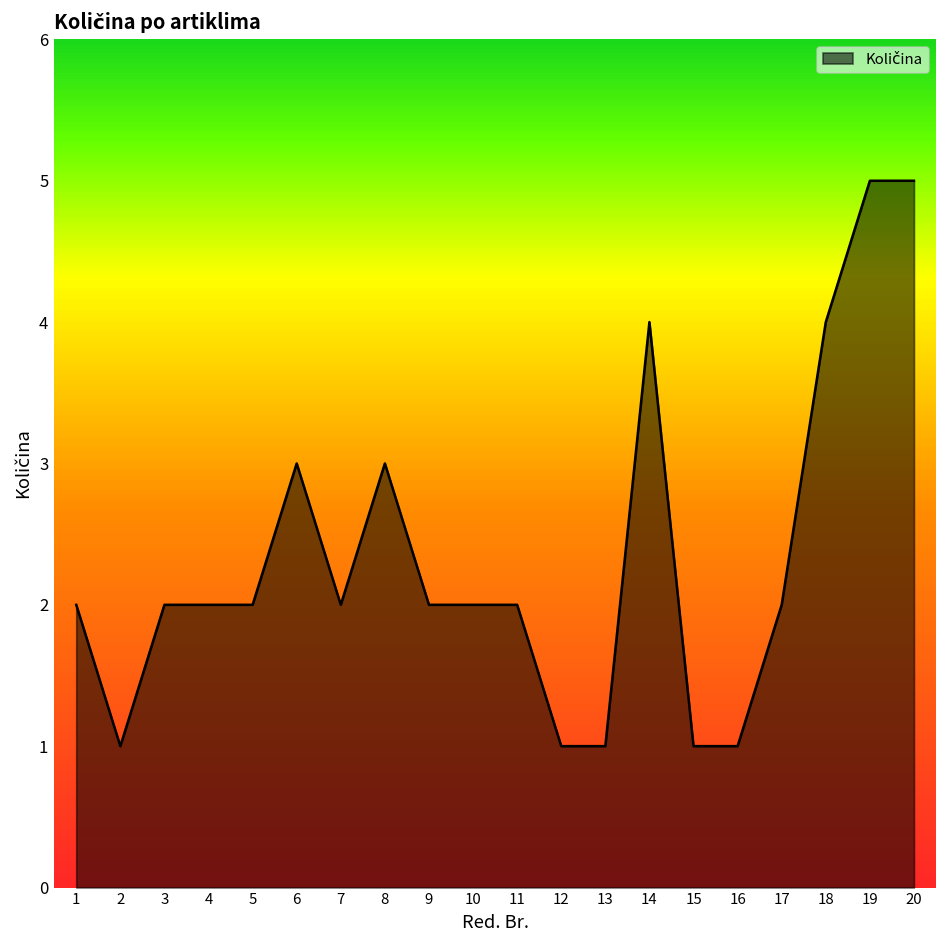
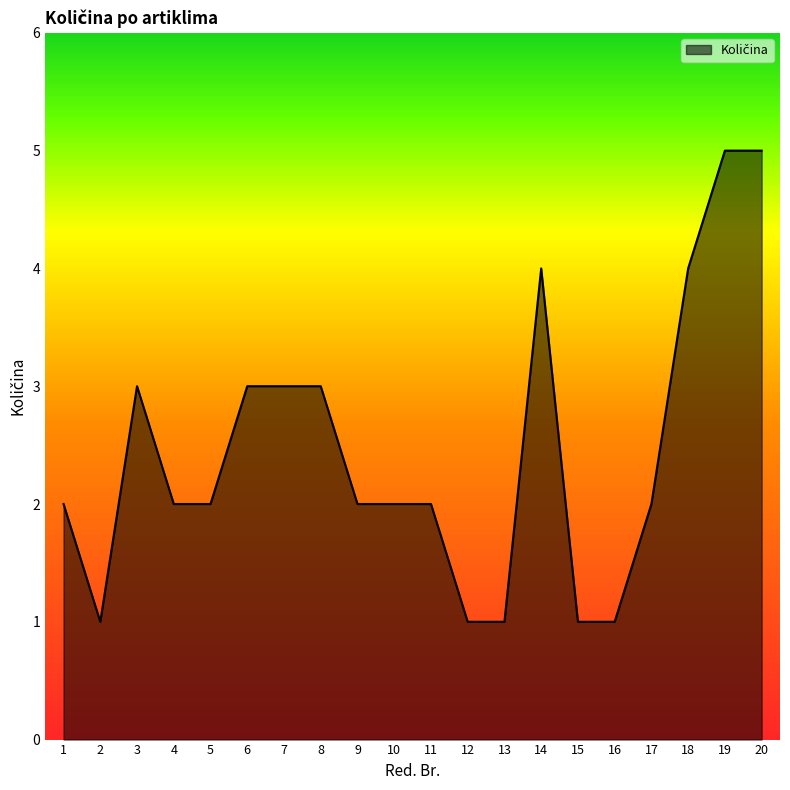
3: 2 -> 3
7: 2 -> 3
